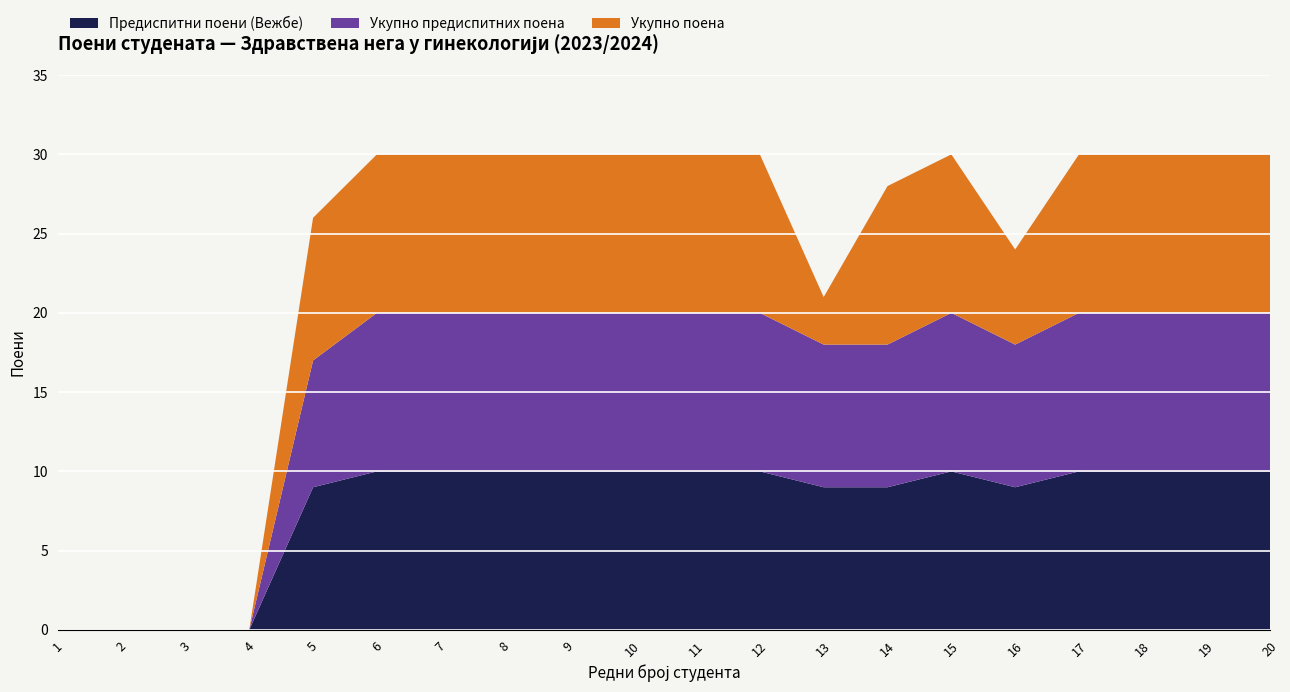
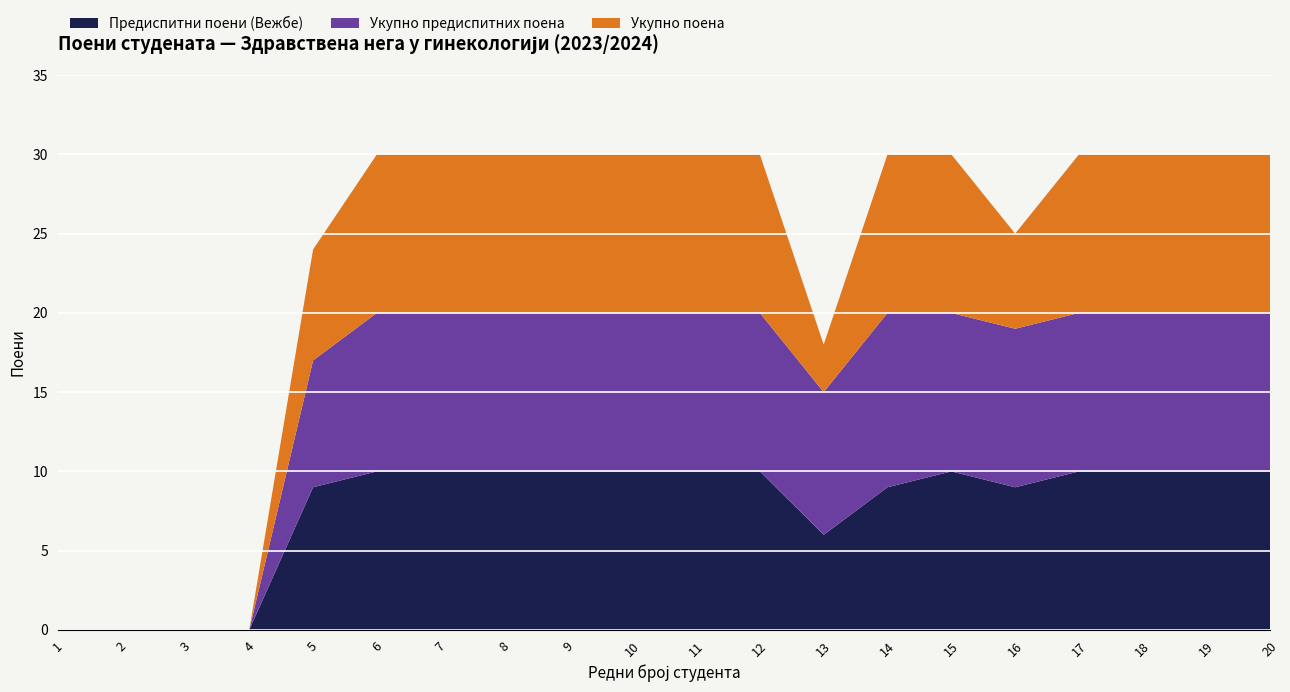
Укупно поена, 5: 9 -> 7
Предиспитни поени (Вежбе), 13: 9 -> 6
Укупно предиспитних поена, 14: 9 -> 11
Укупно предиспитних поена, 16: 9 -> 10
